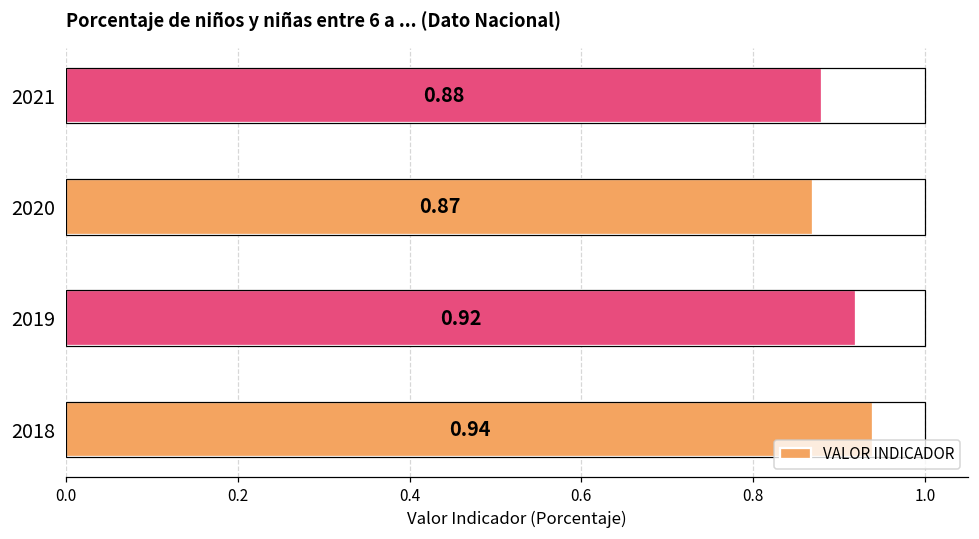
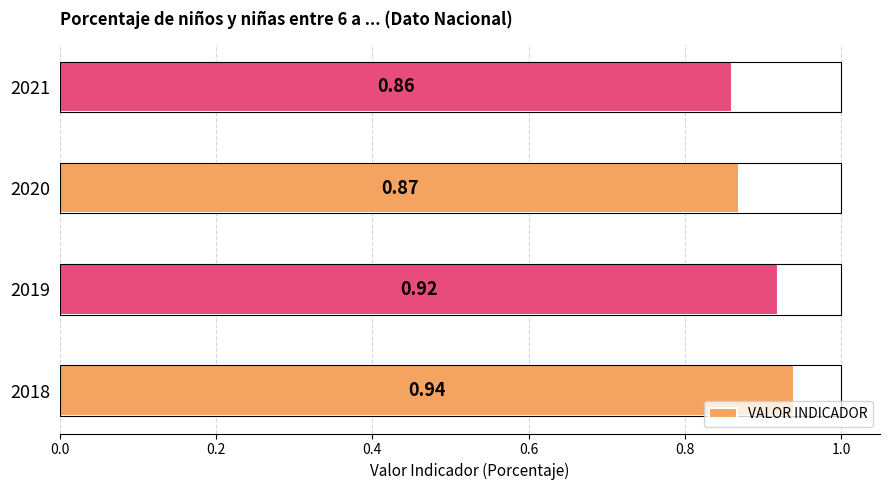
2021: 0.88 -> 0.86
